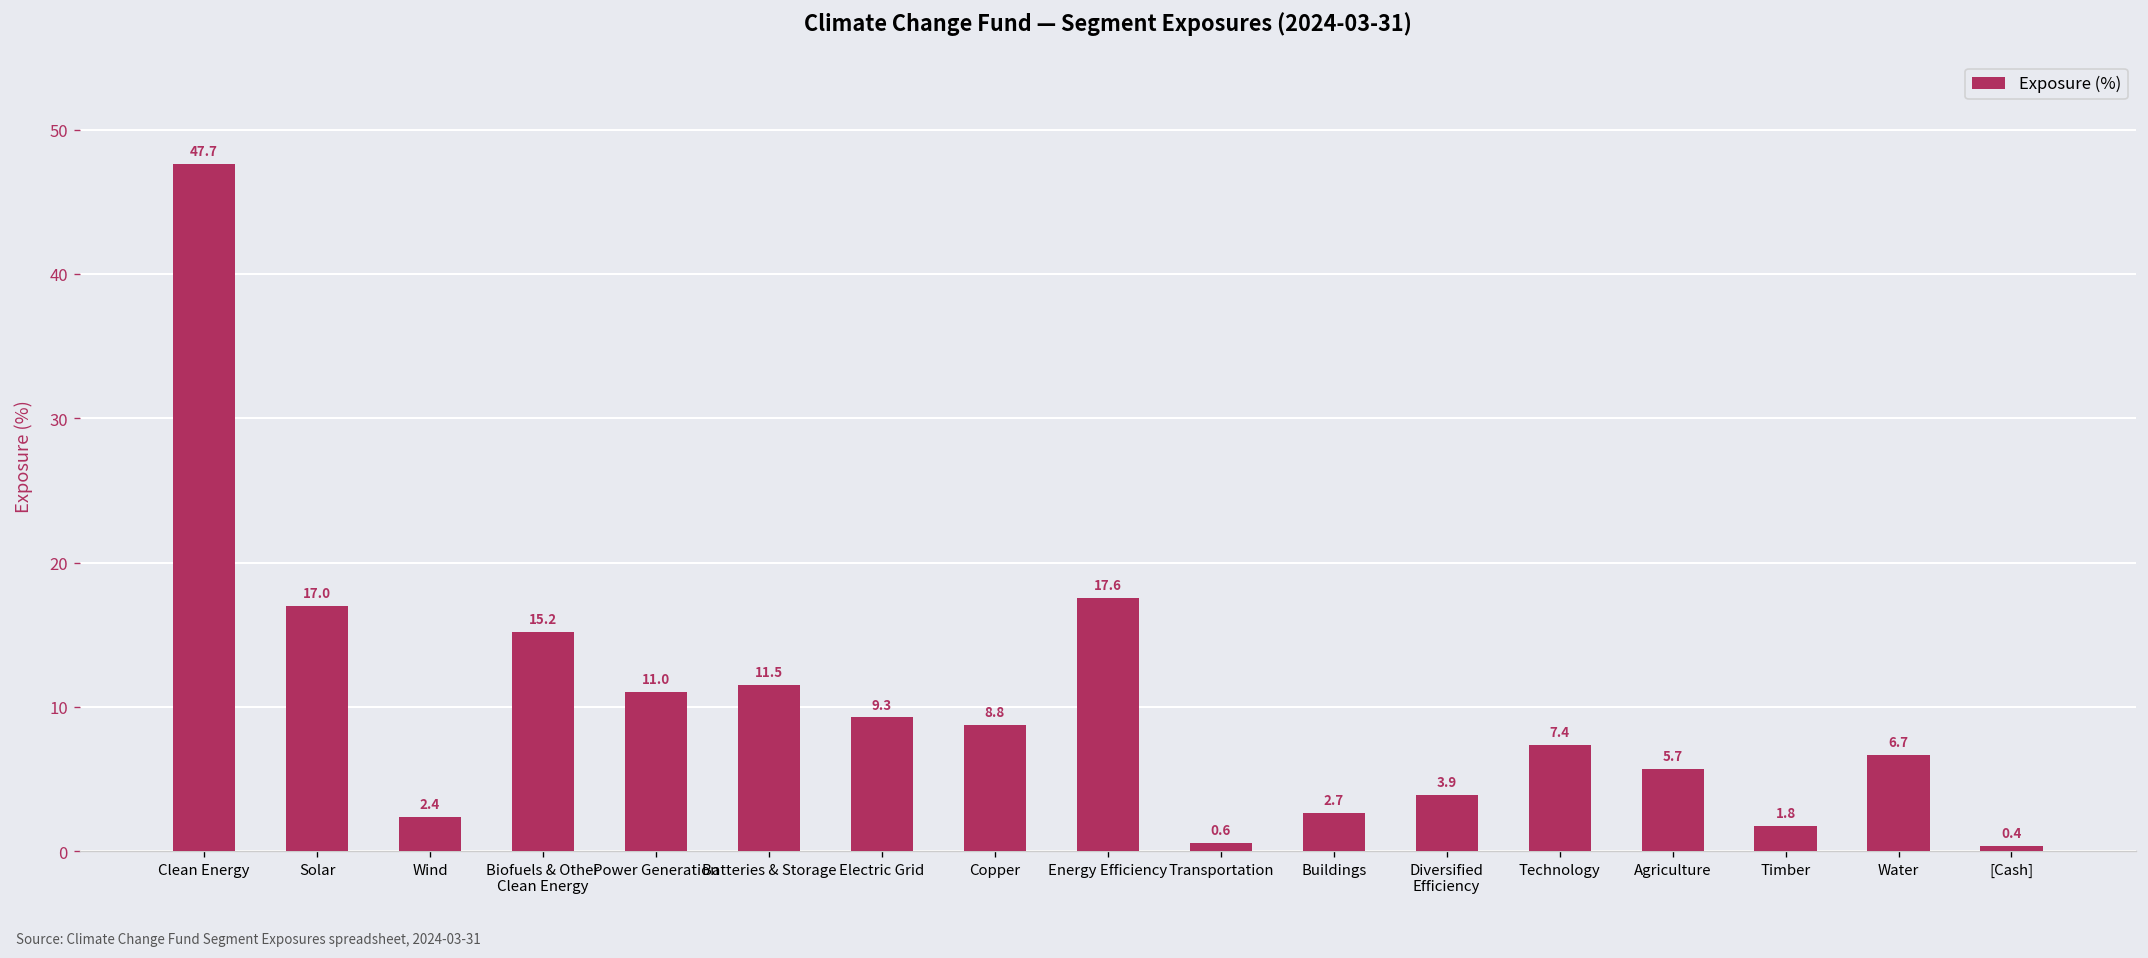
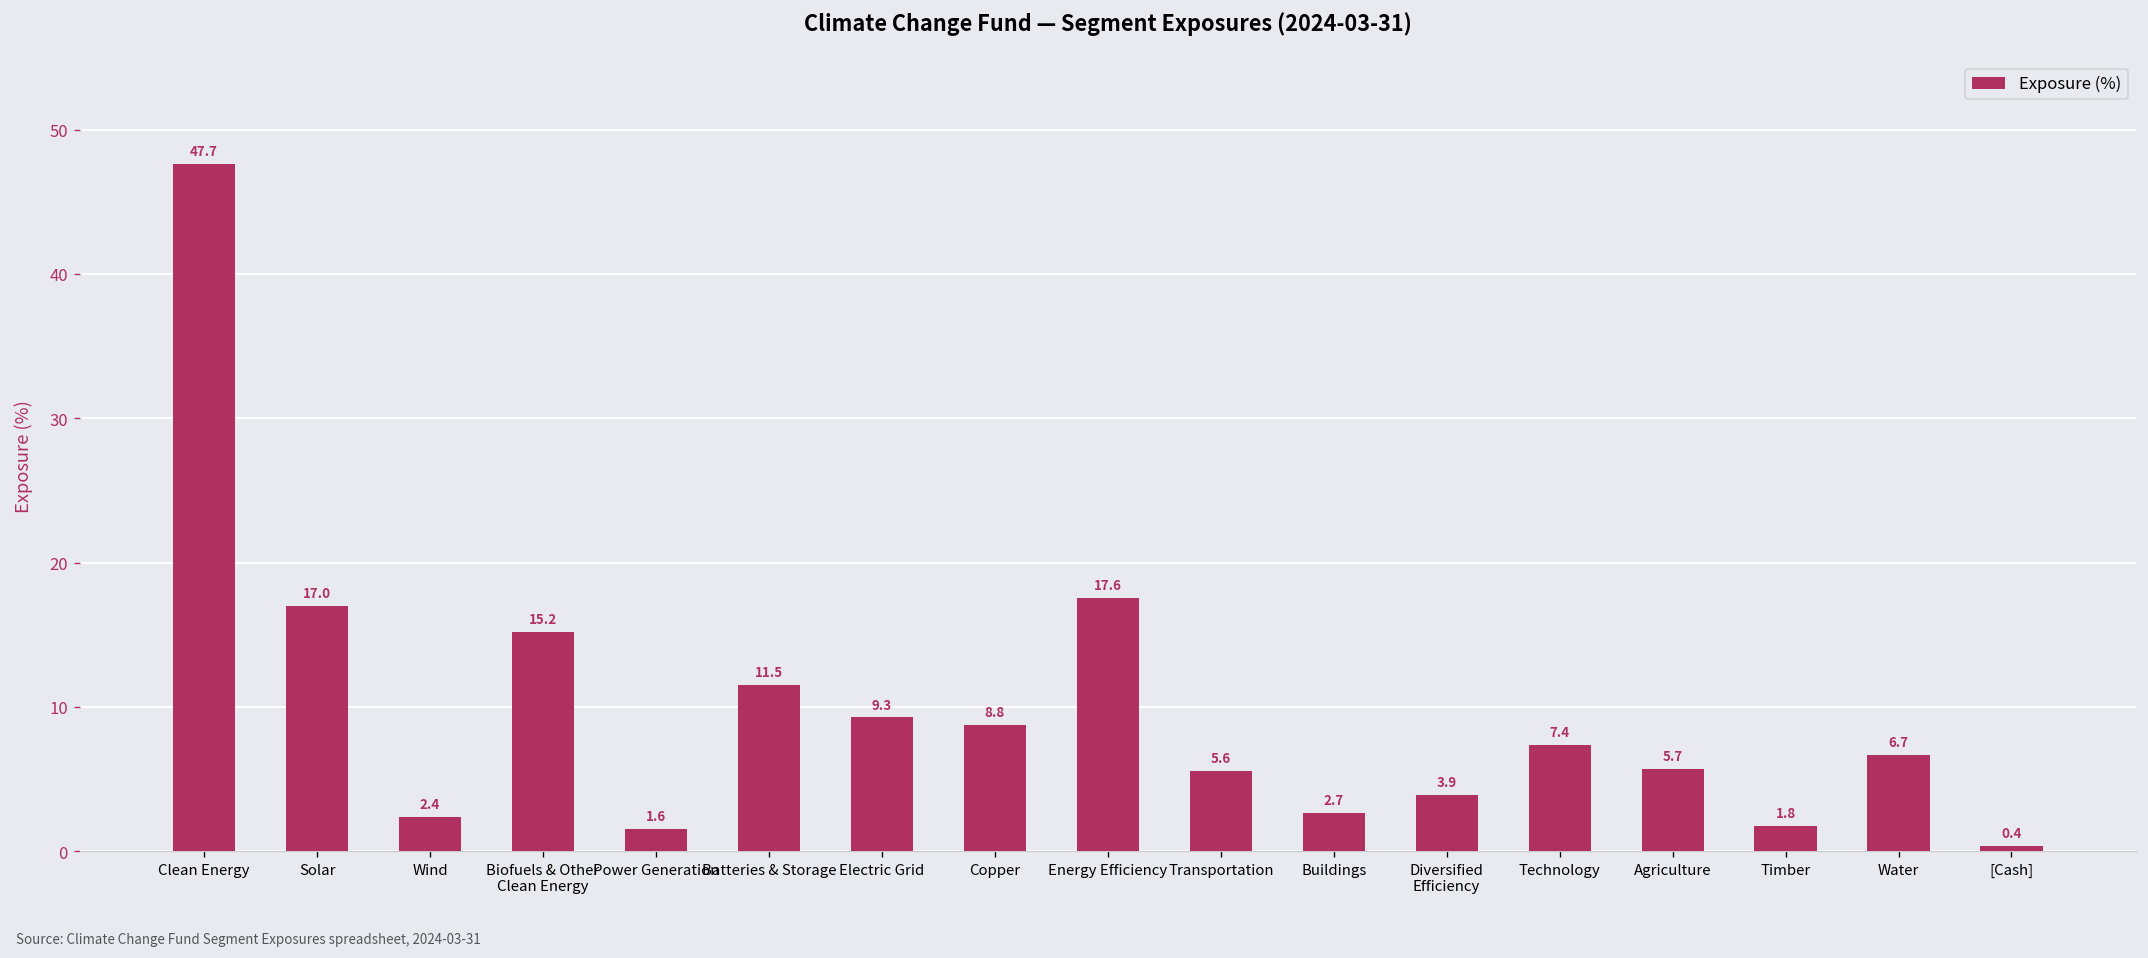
Power Generation: 11.0 -> 1.6
Transportation: 0.6 -> 5.6
